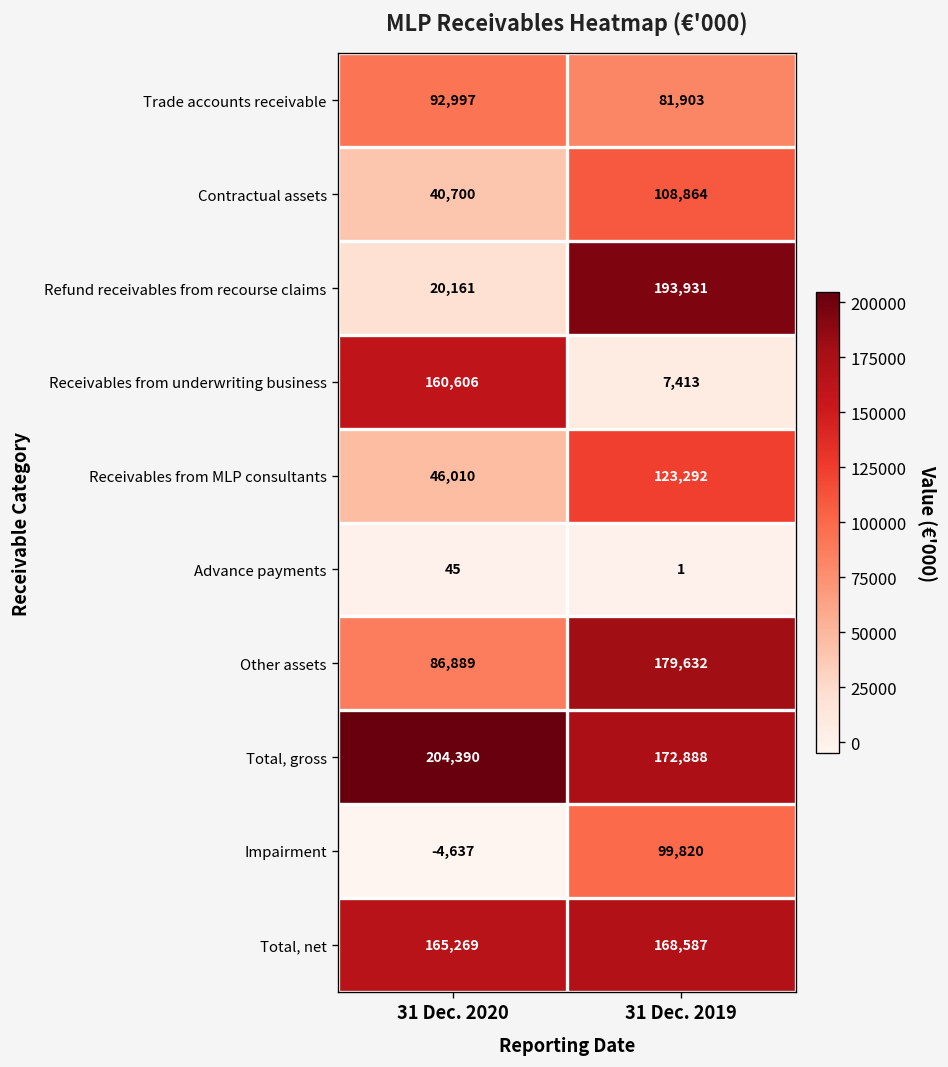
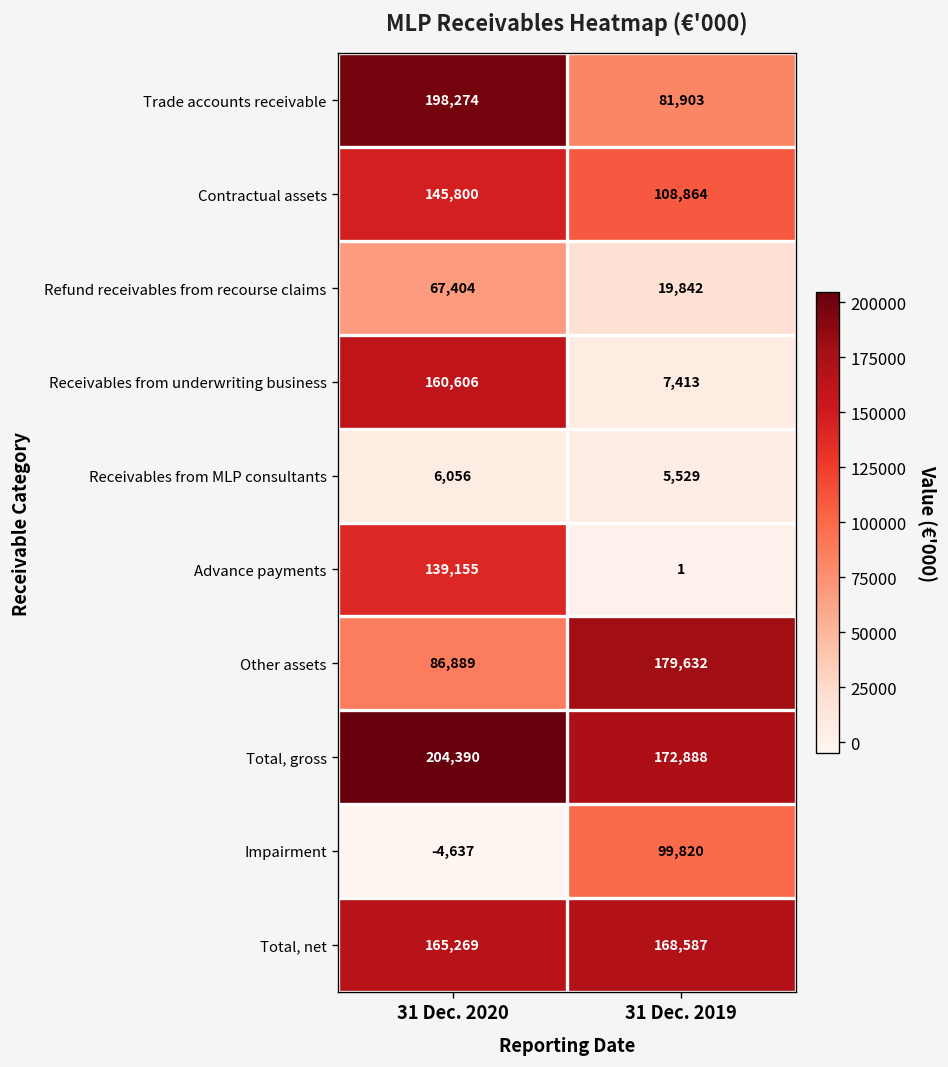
Trade accounts receivable, 31 Dec. 2020: 92,997 -> 198,274
Contractual assets, 31 Dec. 2020: 40,700 -> 145,800
Refund receivables from recourse claims, 31 Dec. 2020: 20,161 -> 67,404
Refund receivables from recourse claims, 31 Dec. 2019: 193,931 -> 19,842
Receivables from MLP consultants, 31 Dec. 2020: 46,010 -> 6,056
Receivables from MLP consultants, 31 Dec. 2019: 123,292 -> 5,529
Advance payments, 31 Dec. 2020: 45 -> 139,155
